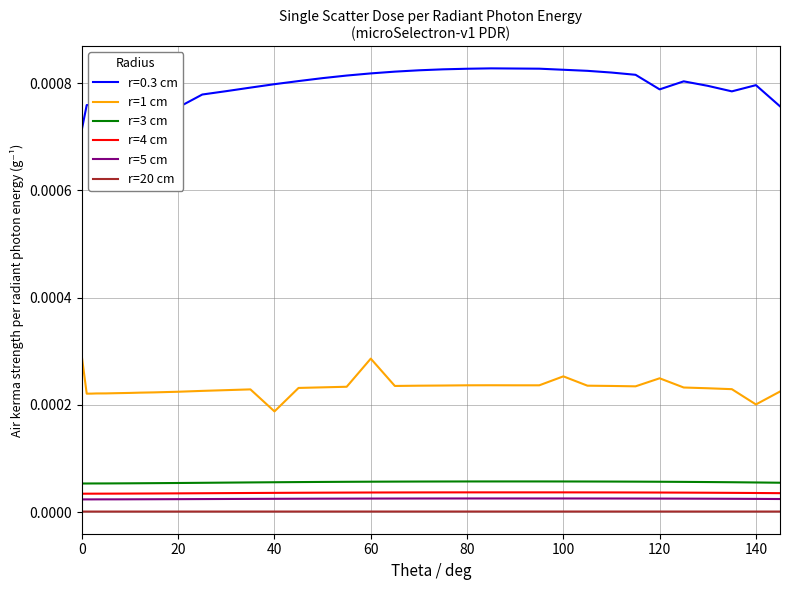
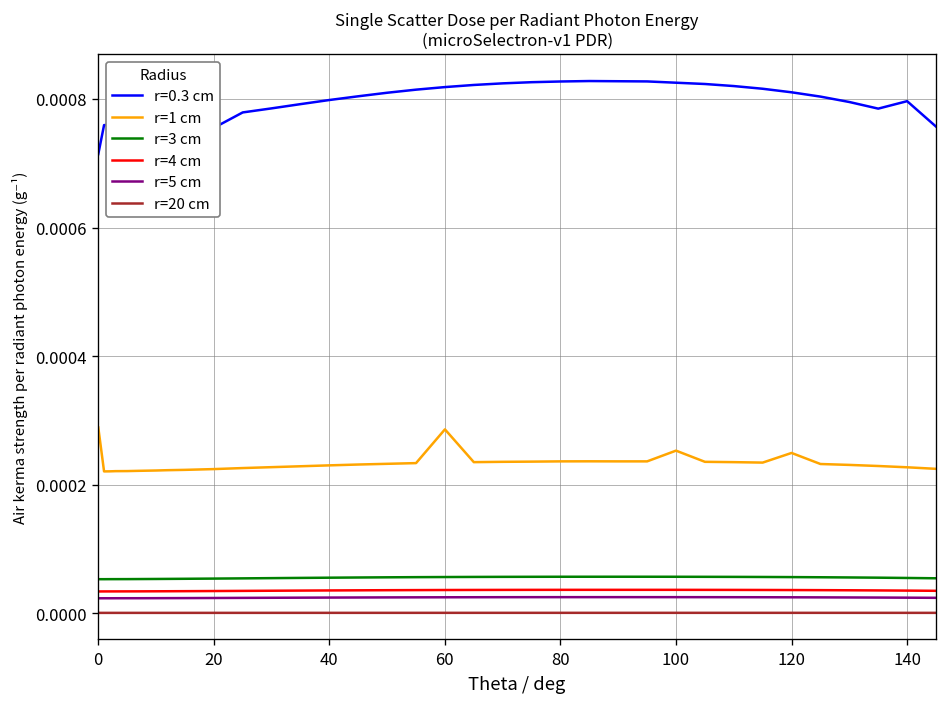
r=1 cm, 40: 0.00019 -> 0.00023
r=0.3 cm, 120: 0.00079 -> 0.00081
r=1 cm, 140: 0.00020 -> 0.00023
